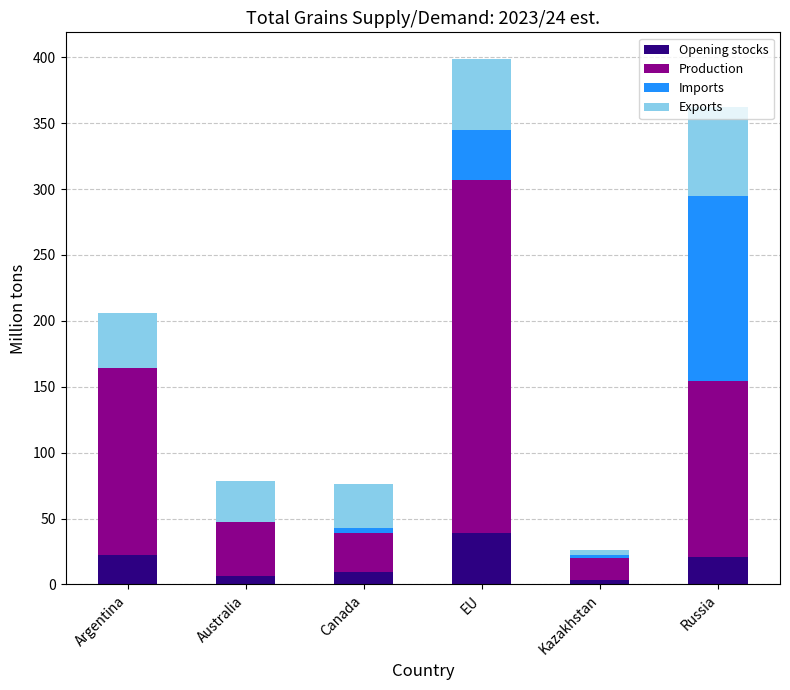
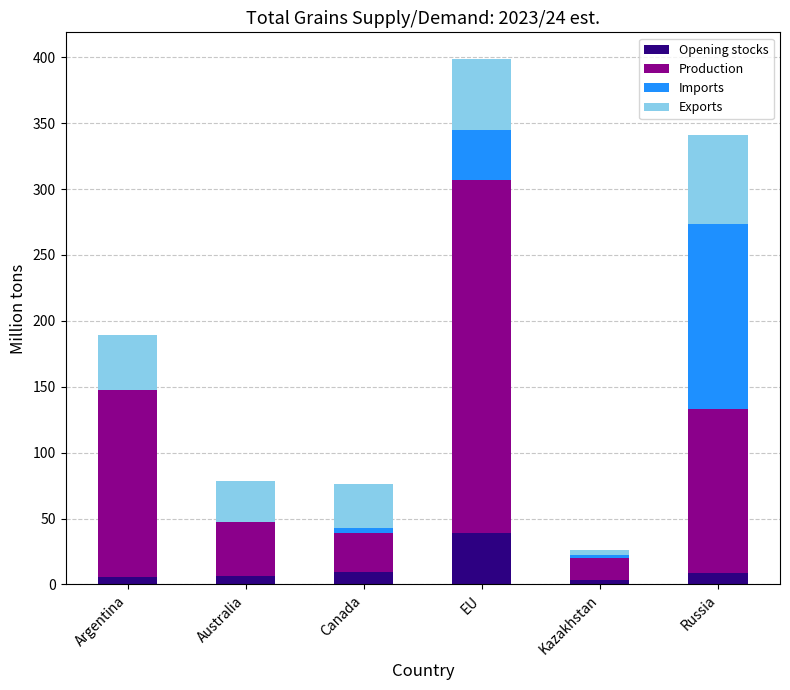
Opening stocks, Argentina: 23 -> 6
Opening stocks, Russia: 21 -> 8
Production, Russia: 134 -> 125
